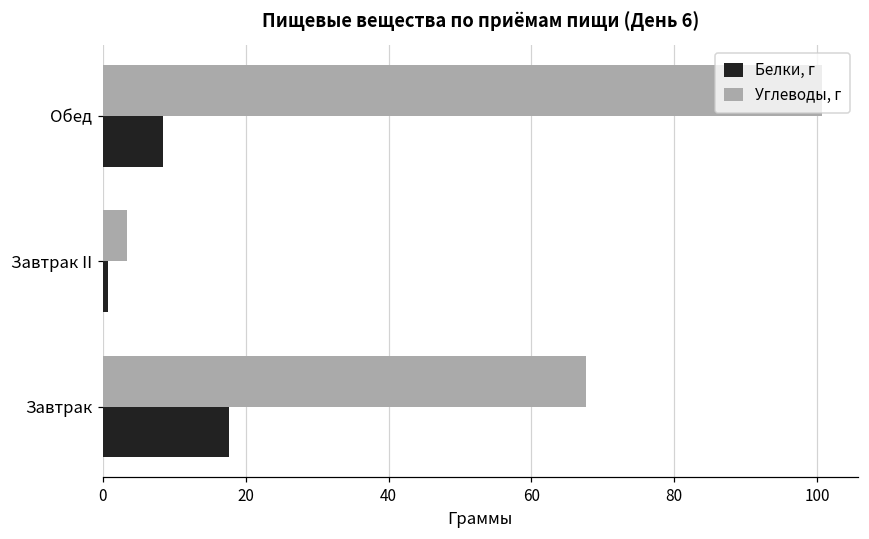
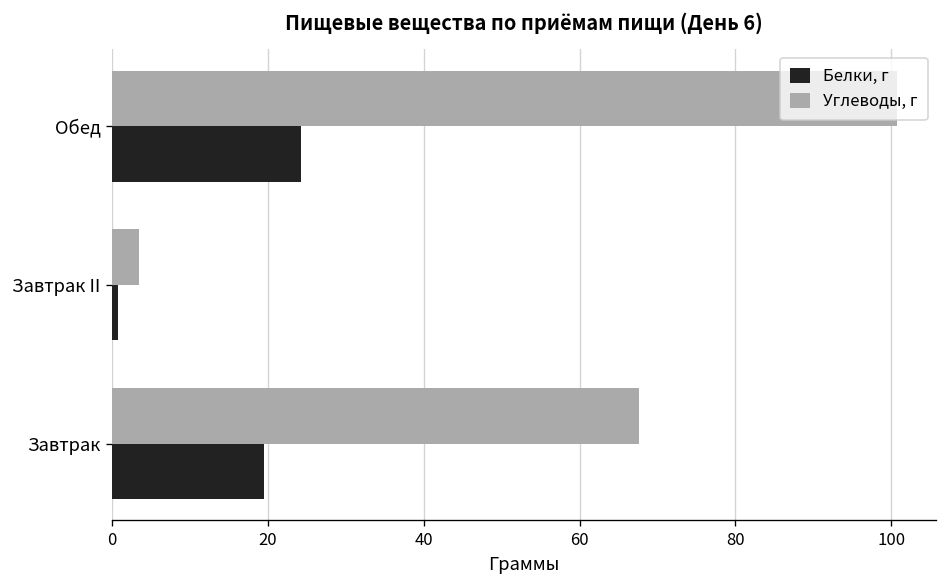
Белки, г, Обед: 8 -> 24
Белки, г, Завтрак: 18 -> 20
